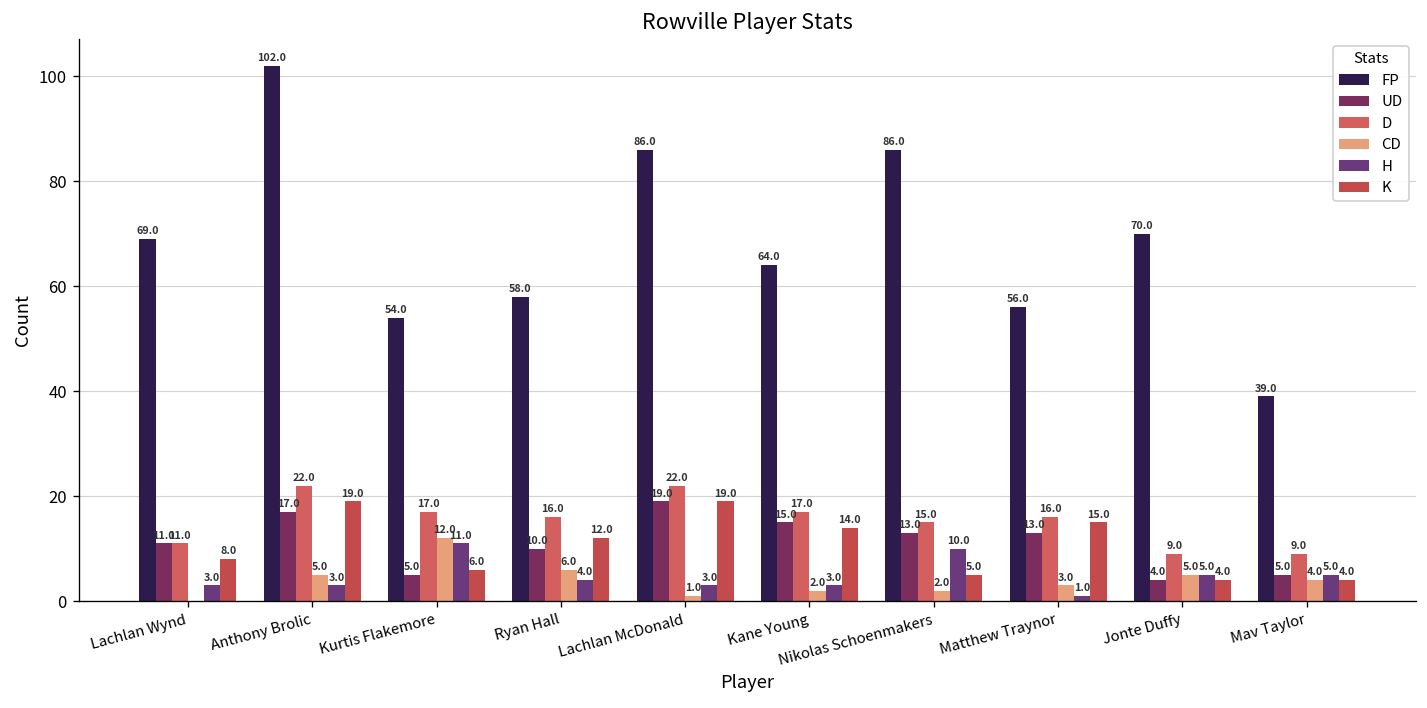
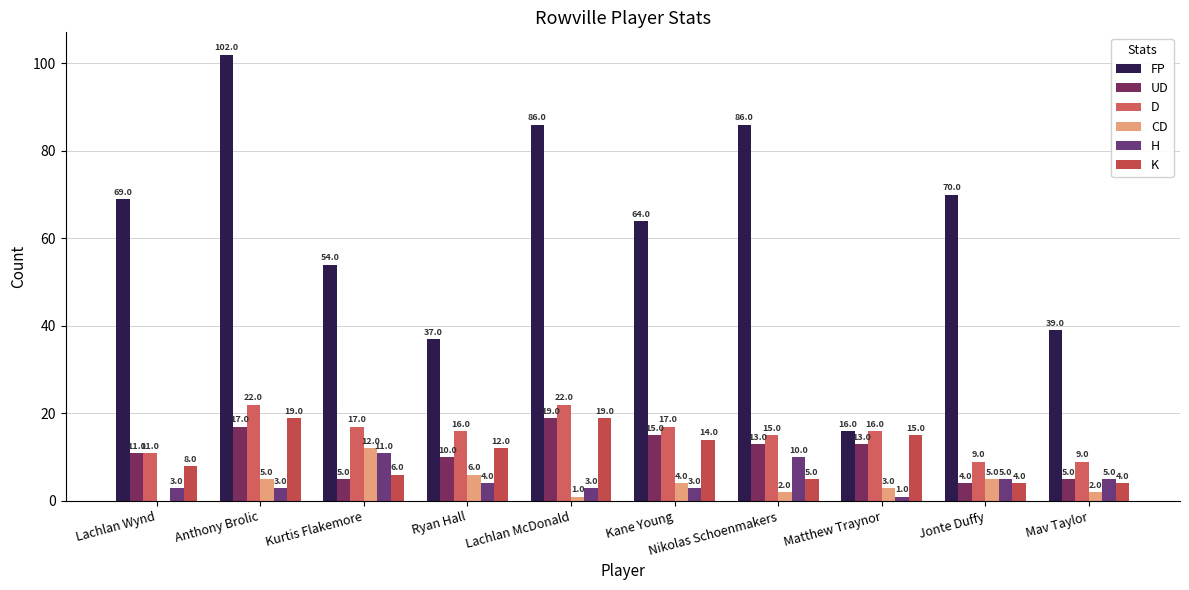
FP, Ryan Hall: 58.0 -> 37.0
CD, Kane Young: 2.0 -> 4.0
FP, Matthew Traynor: 56.0 -> 16.0
CD, Mav Taylor: 4.0 -> 2.0
